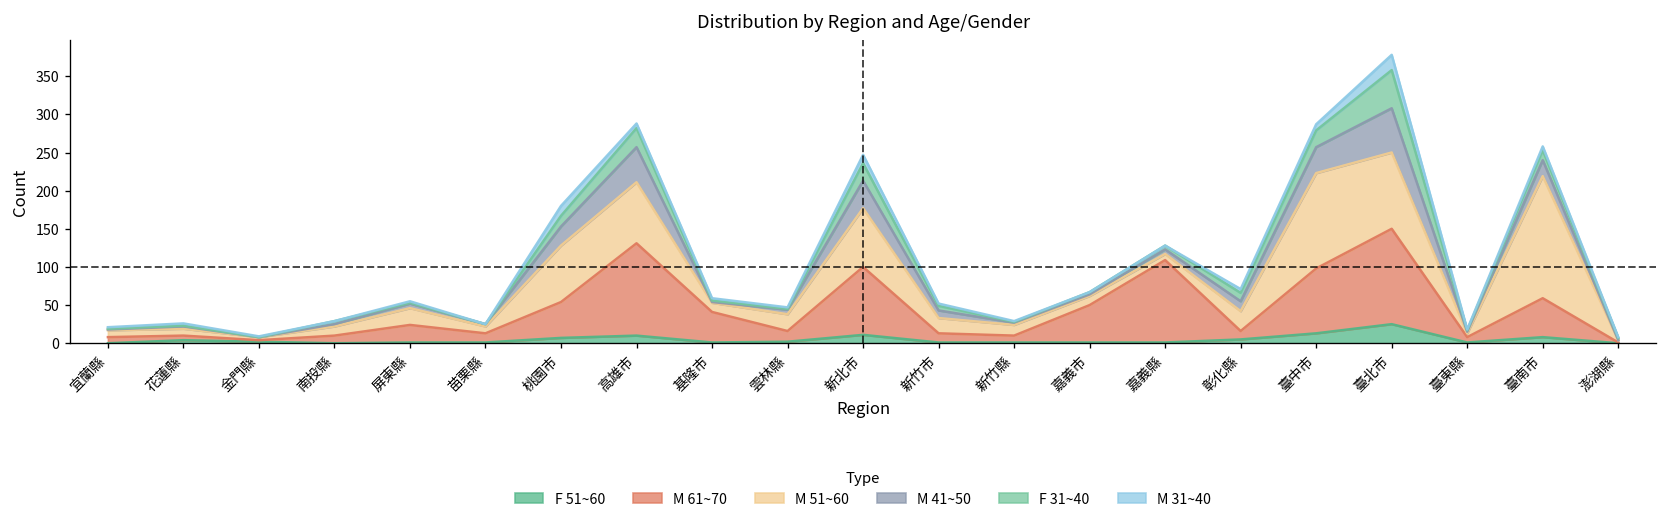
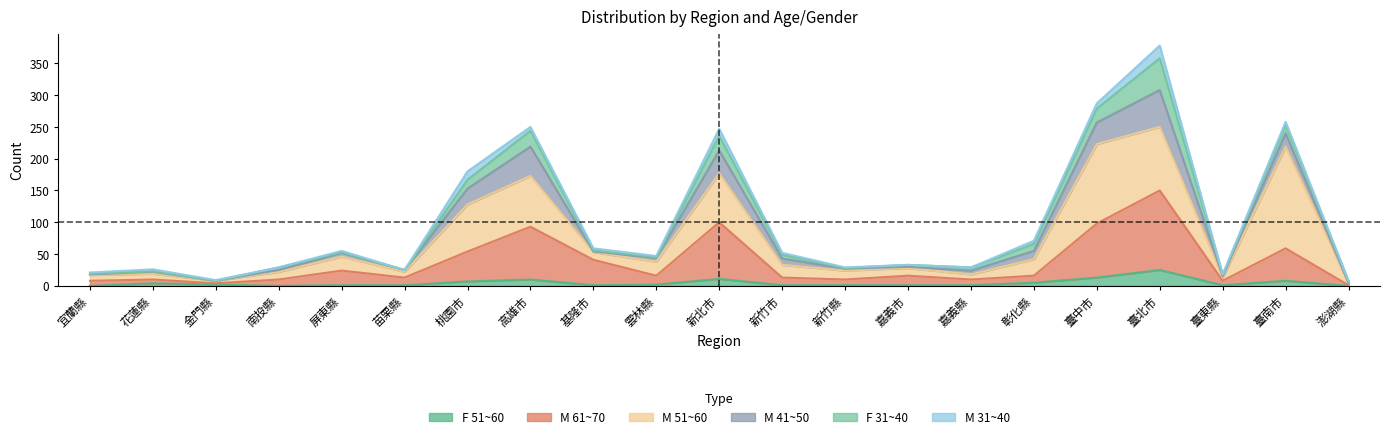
M 61~70, 高雄市: 120 -> 80
M 61~70, 嘉義市: 50 -> 20
M 61~70, 嘉義縣: 110 -> 10
